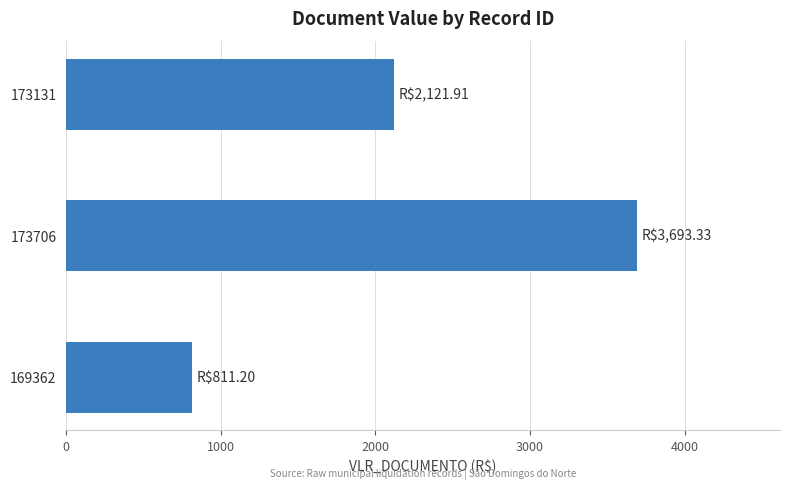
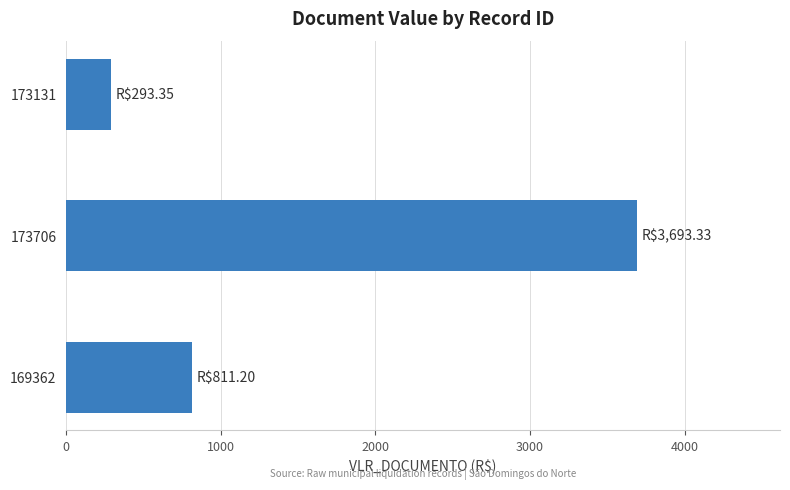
173131: $2,121.91 -> $293.35
